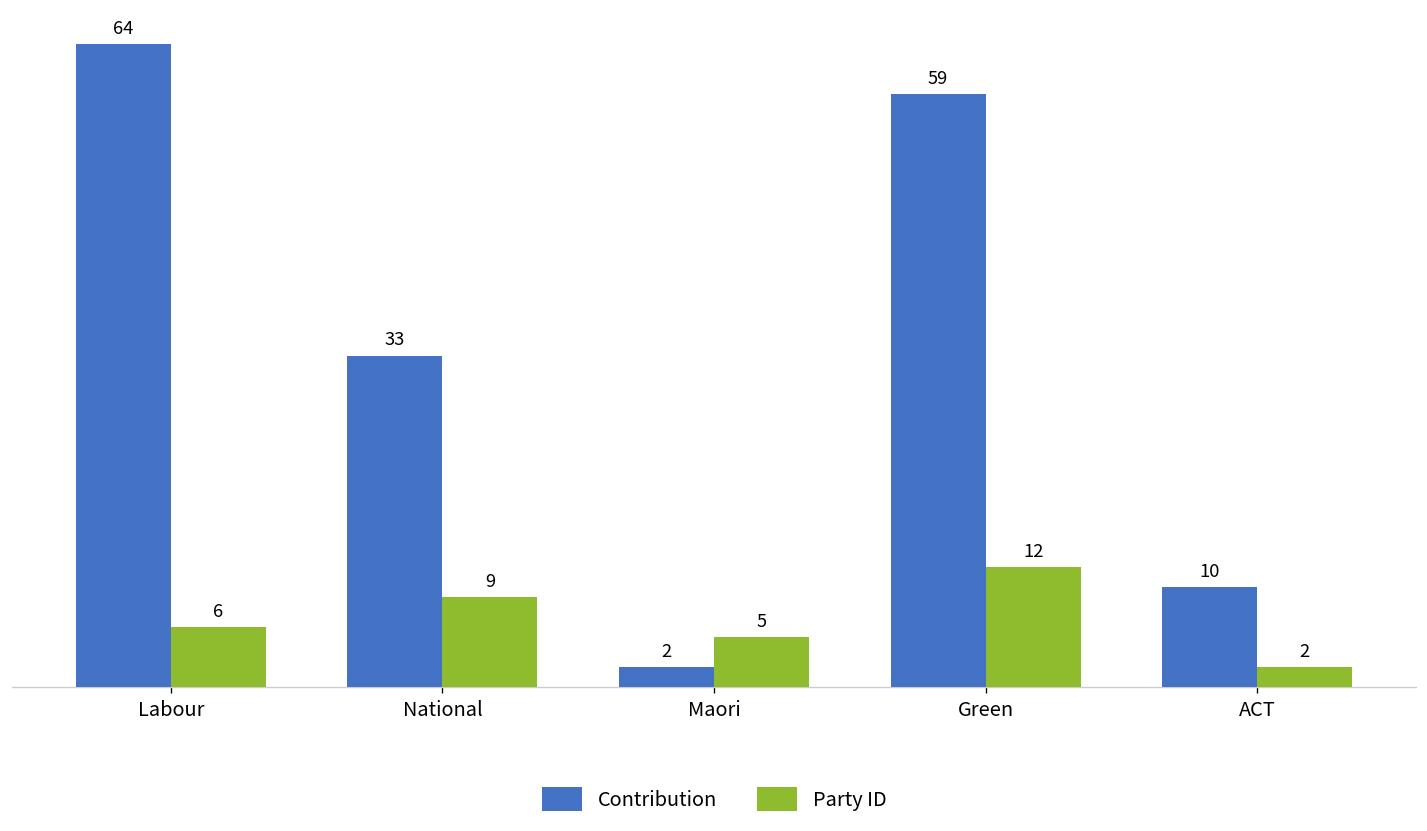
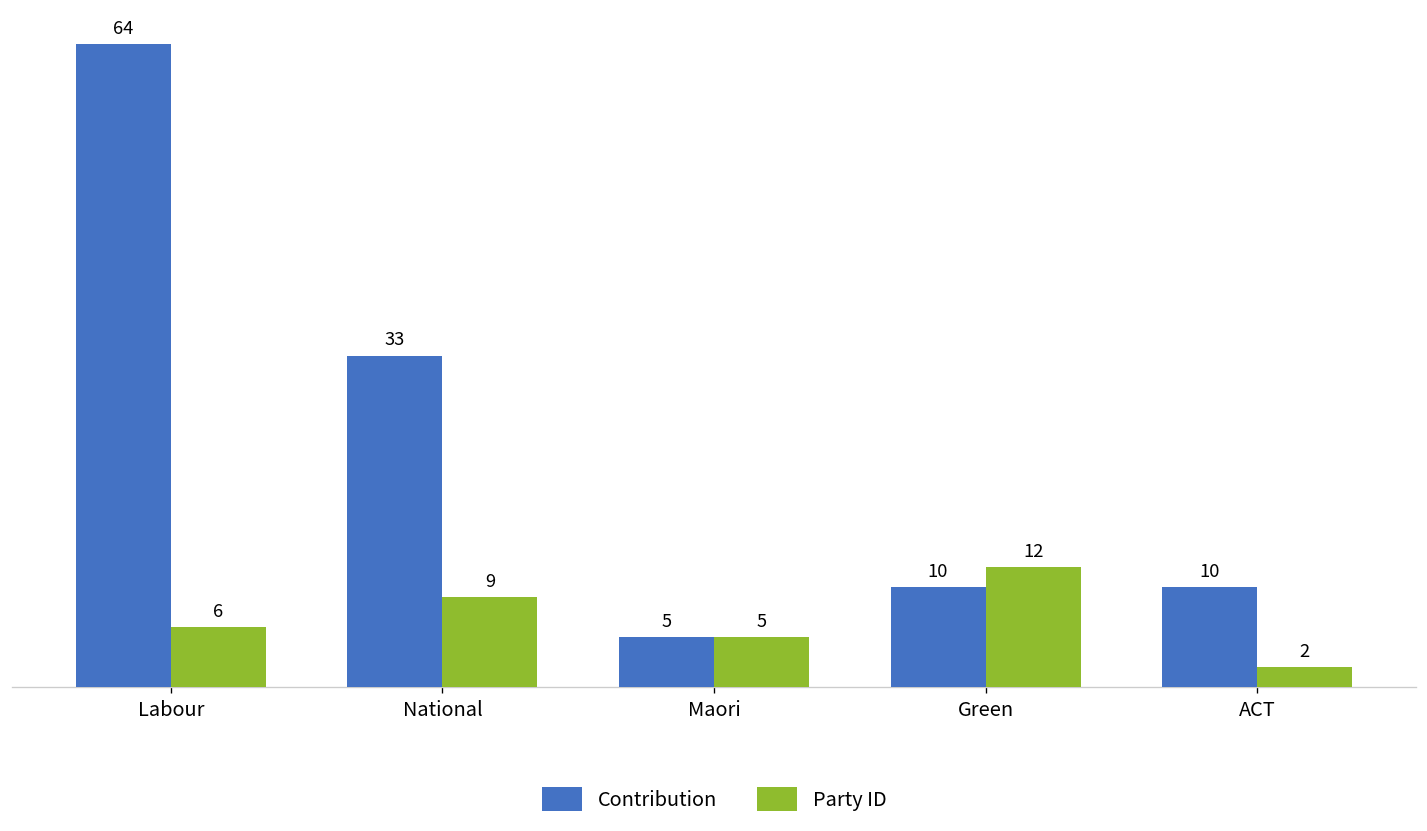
Contribution, Maori: 2 -> 5
Contribution, Green: 59 -> 10
